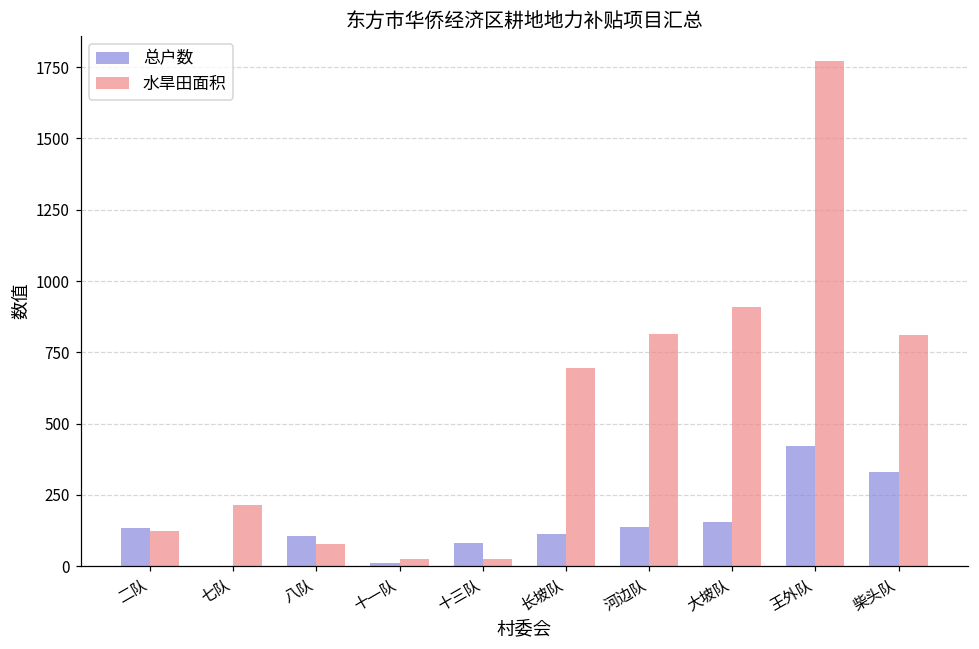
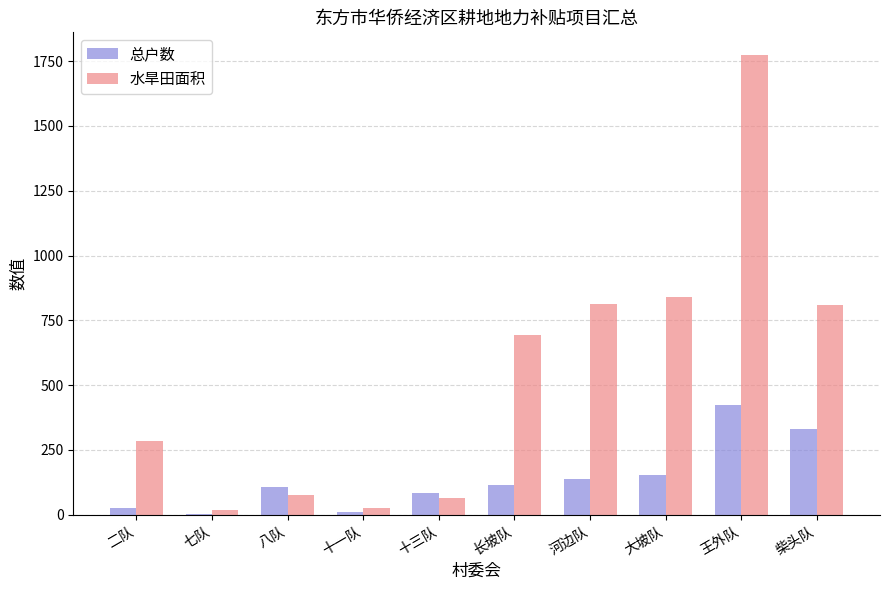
总户数, 二队: 130 -> 30
水旱田面积, 二队: 120 -> 290
水旱田面积, 七队: 220 -> 20
水旱田面积, 十三队: 30 -> 70
水旱田面积, 大坡队: 910 -> 840
